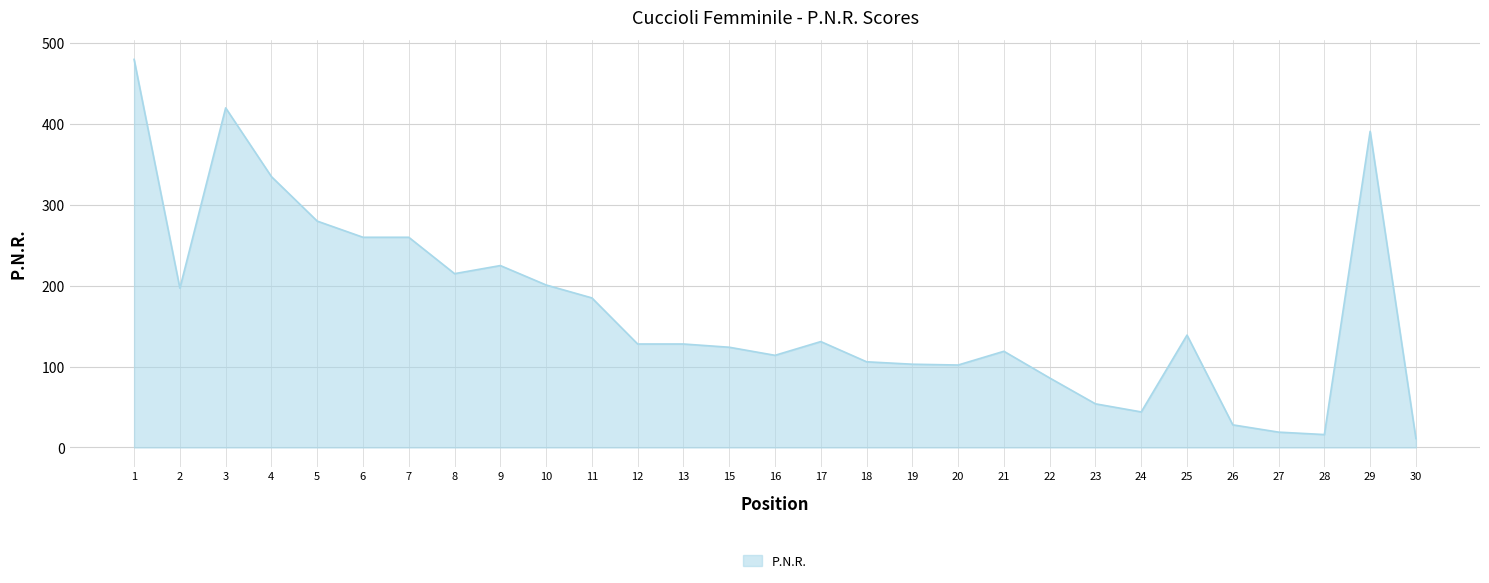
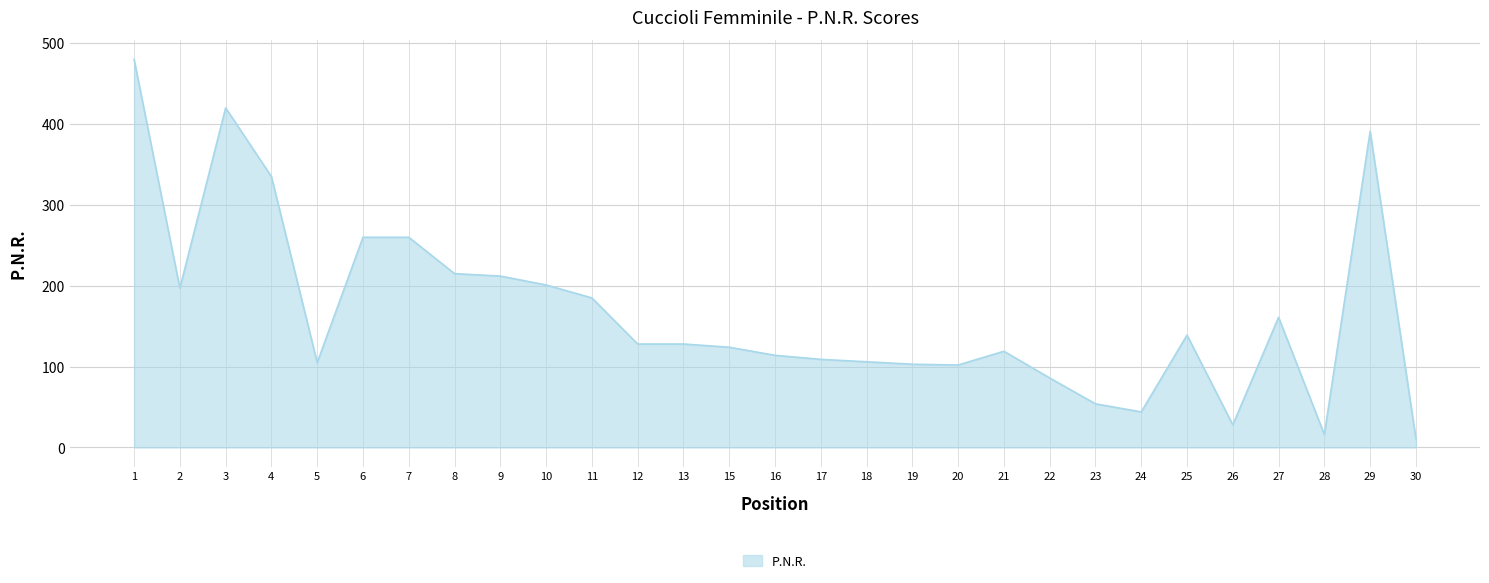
5: 280 -> 110
9: 230 -> 210
17: 130 -> 110
27: 20 -> 160
